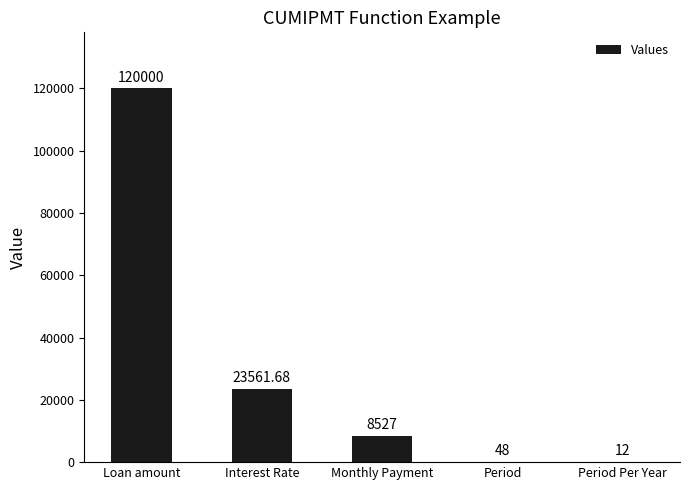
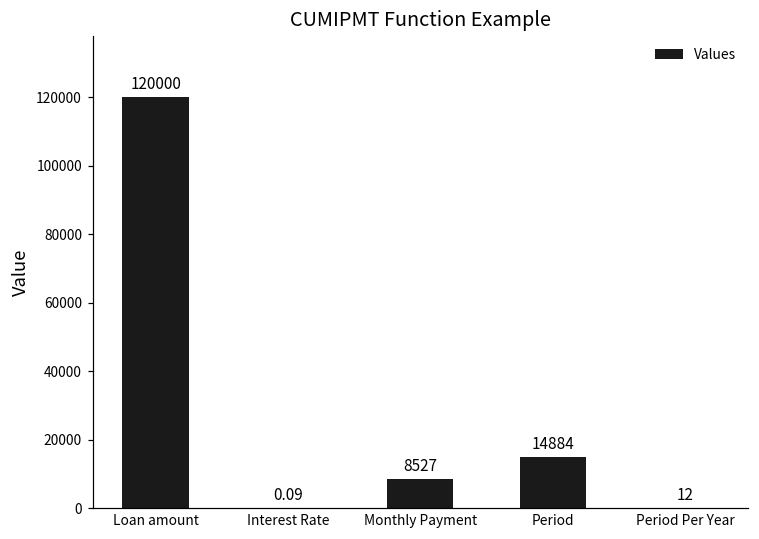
Interest Rate: 23561.68 -> 0.09
Period: 48 -> 14884
